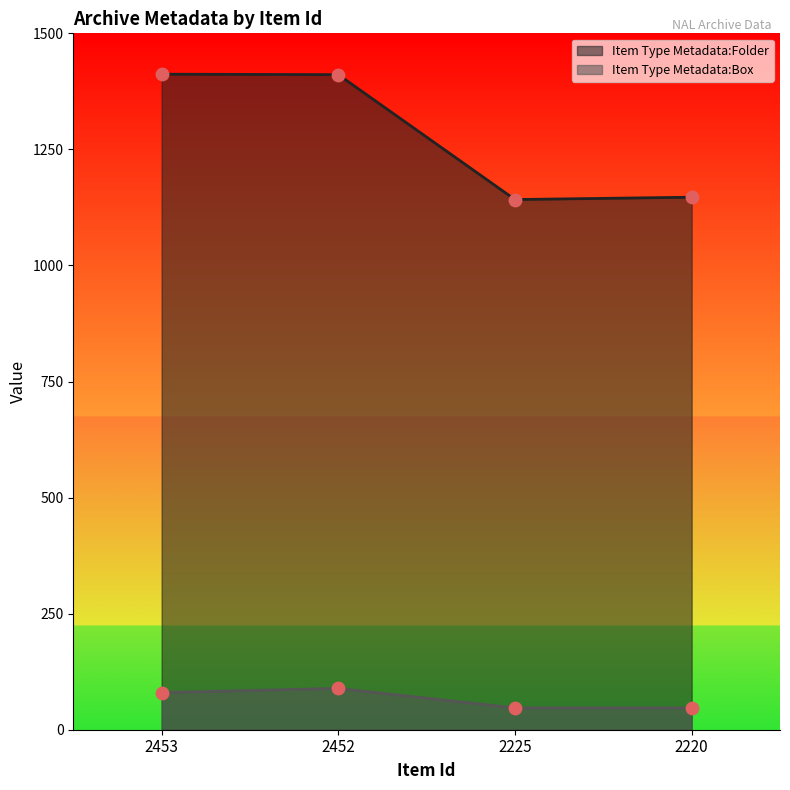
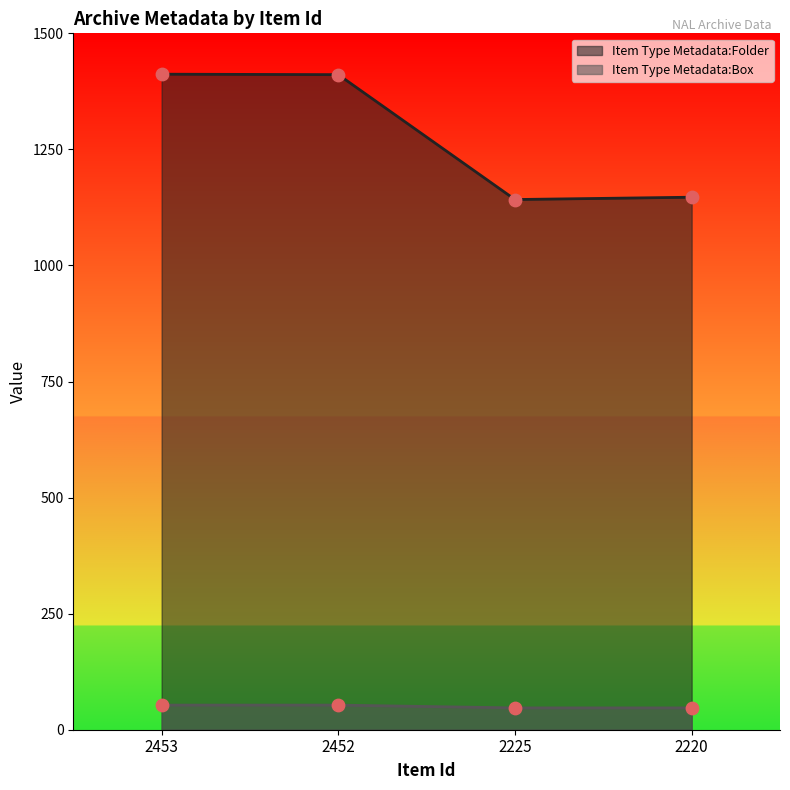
Item Type Metadata:Box, 2453: 80 -> 50
Item Type Metadata:Box, 2452: 90 -> 50
